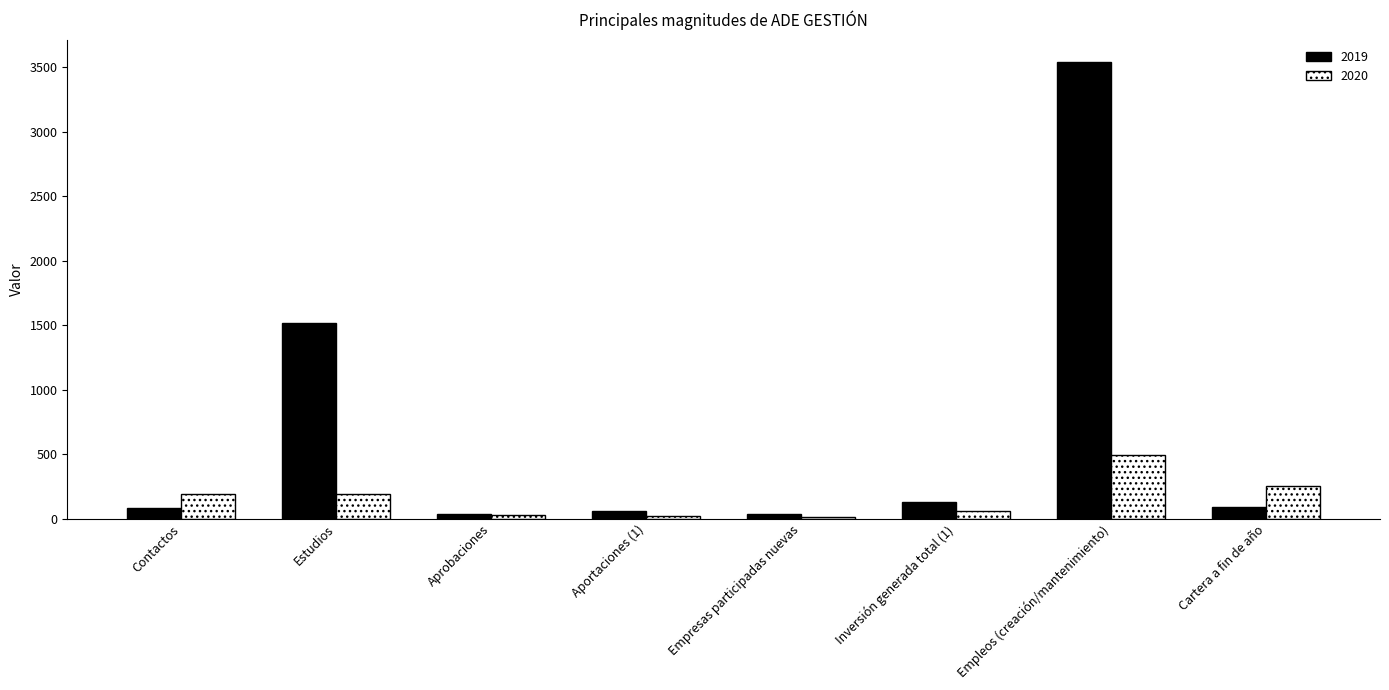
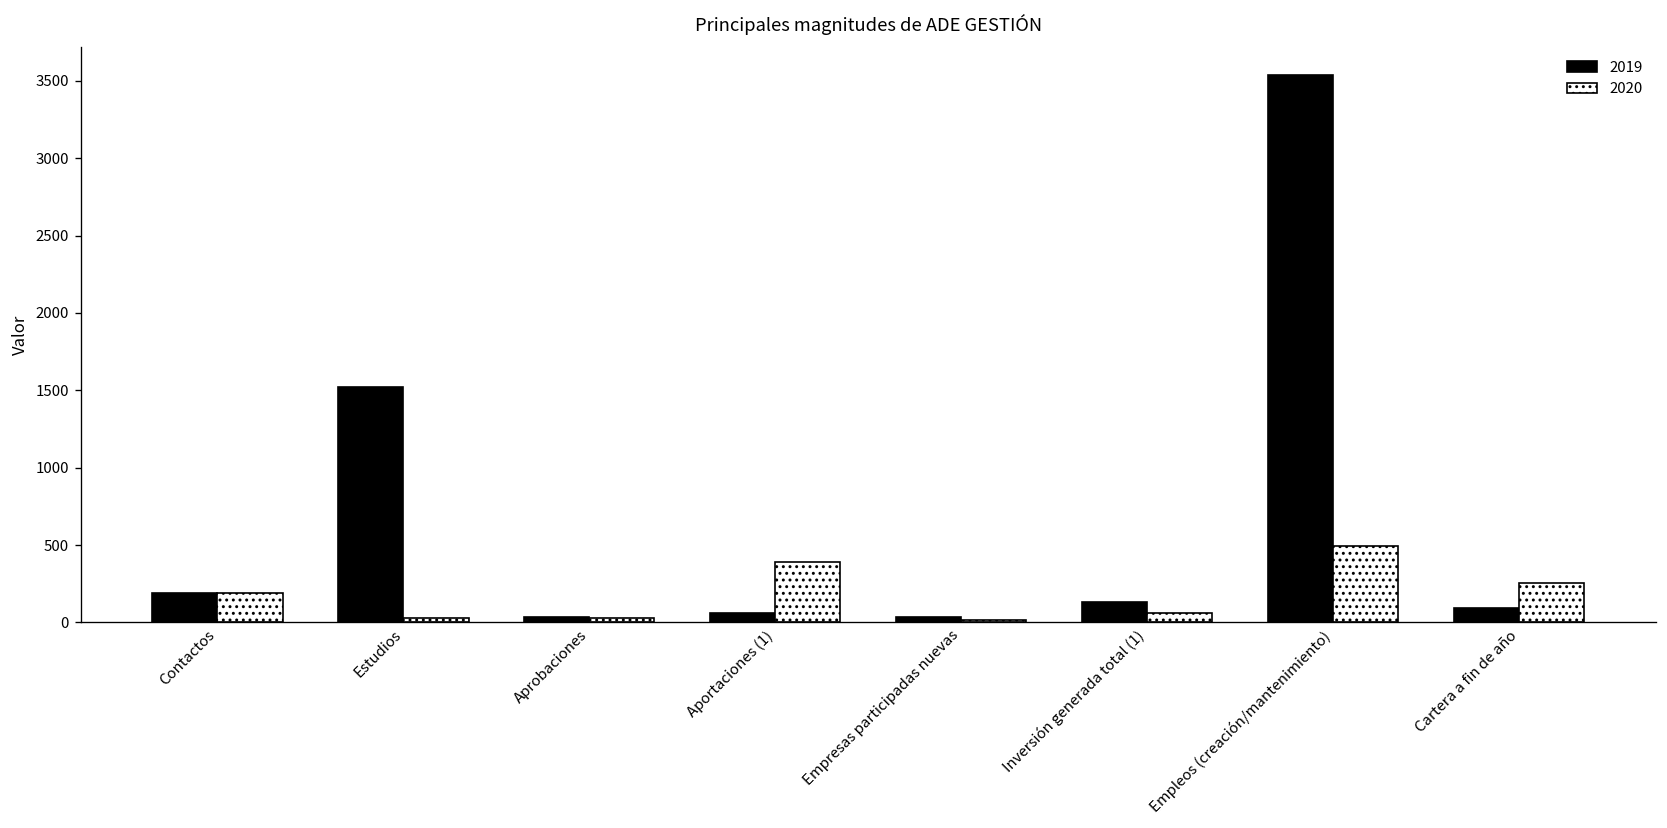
2019, Contactos: 80 -> 190
2020, Estudios: 200 -> 30
2020, Aportaciones (1): 20 -> 390
